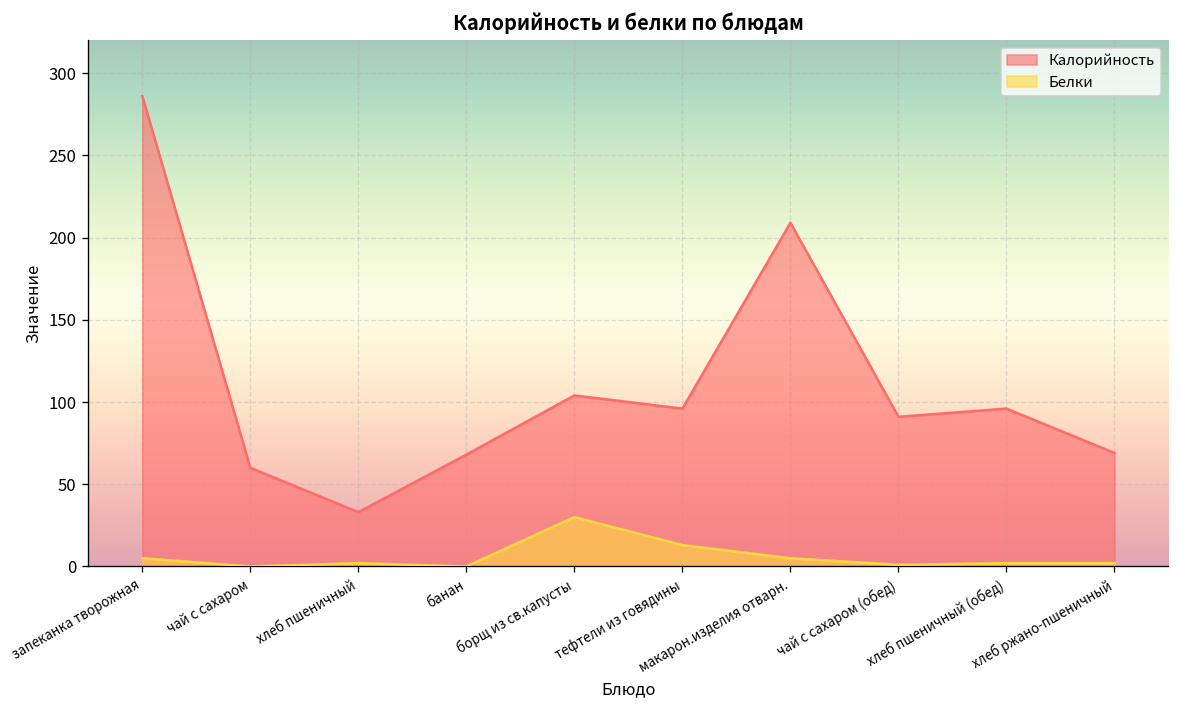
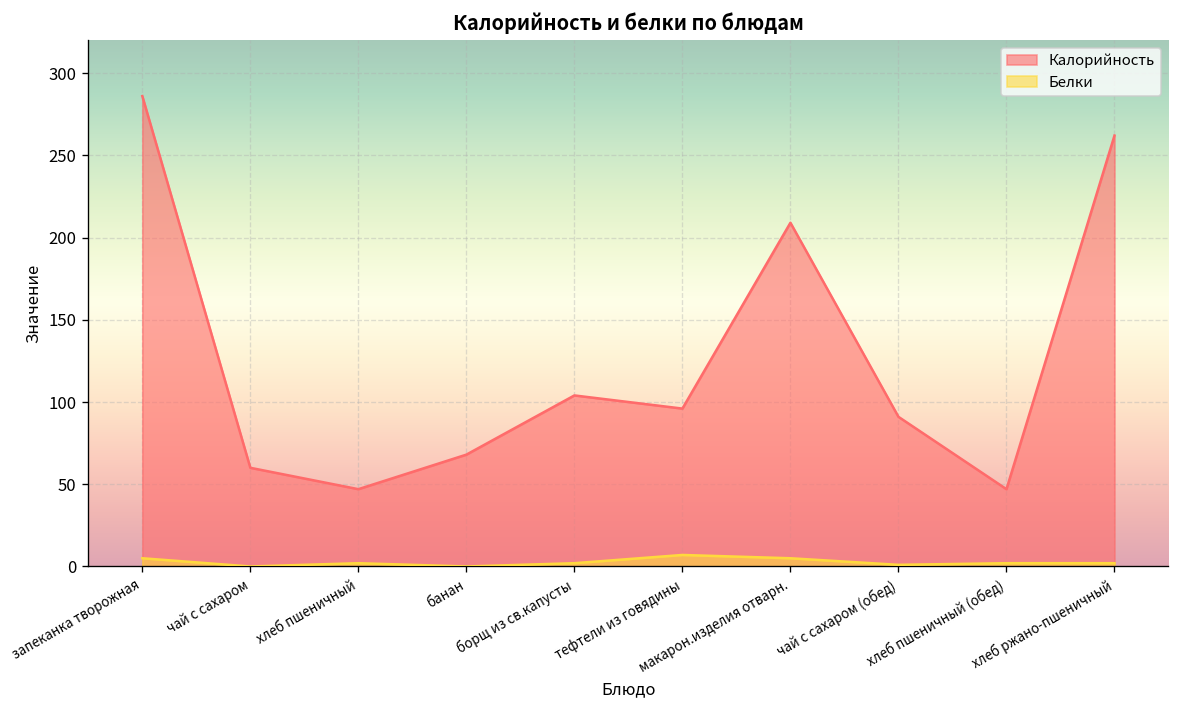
Калорийность, хлеб пшеничный: 33 -> 47
Белки, борщ из св.капусты: 30 -> 2
Белки, тефтели из говядины: 13 -> 7
Калорийность, хлеб пшеничный (обед): 96 -> 47
Калорийность, хлеб ржано-пшеничный: 69 -> 262
